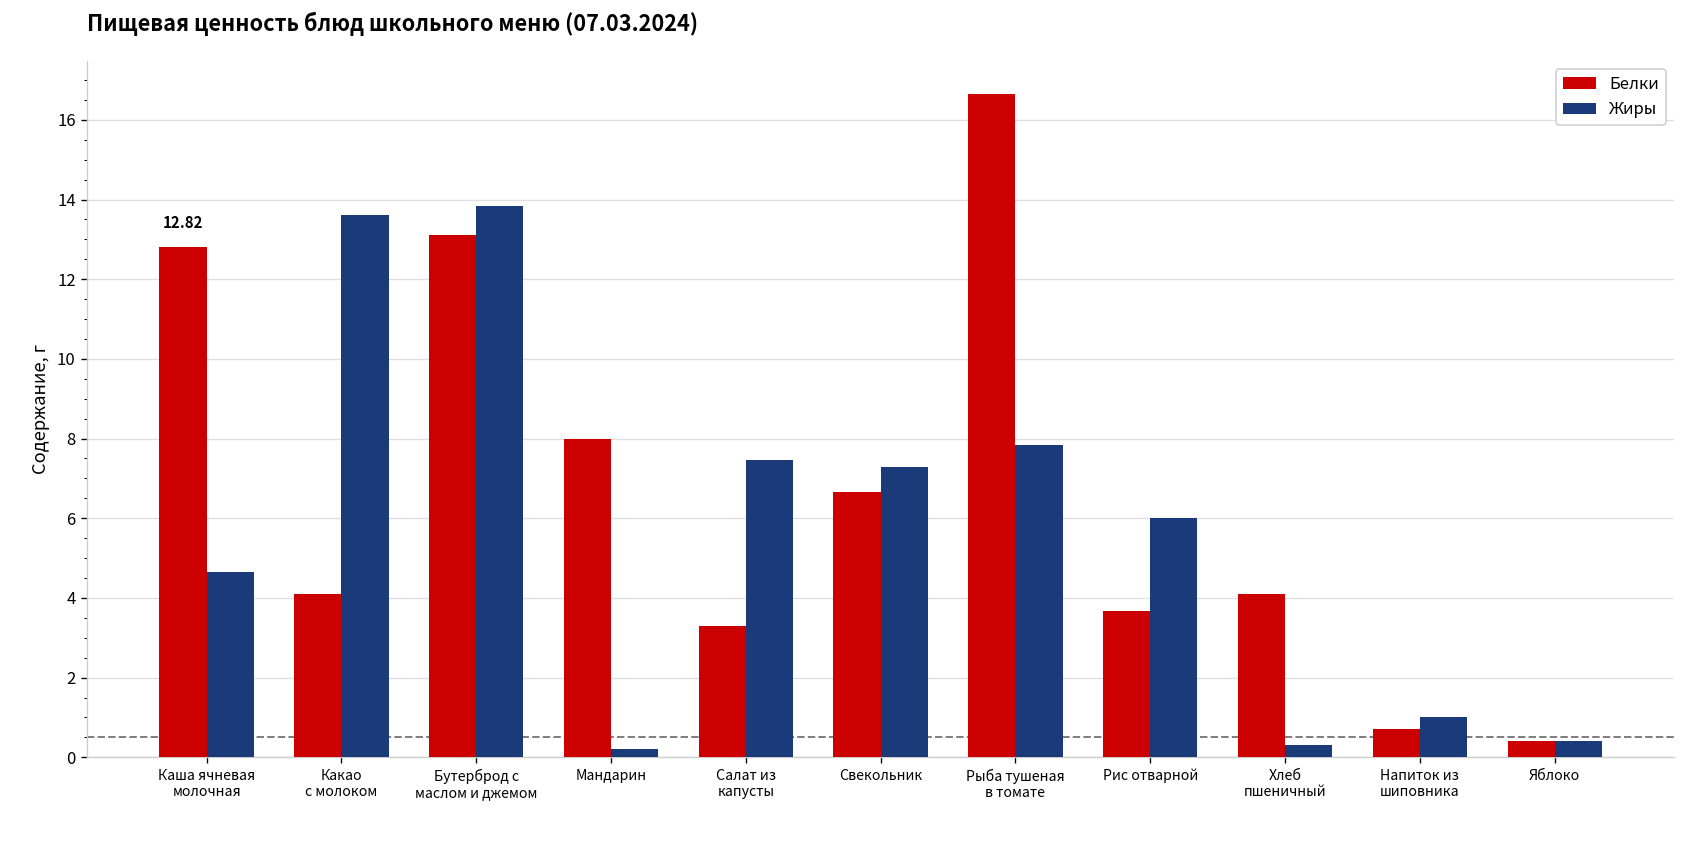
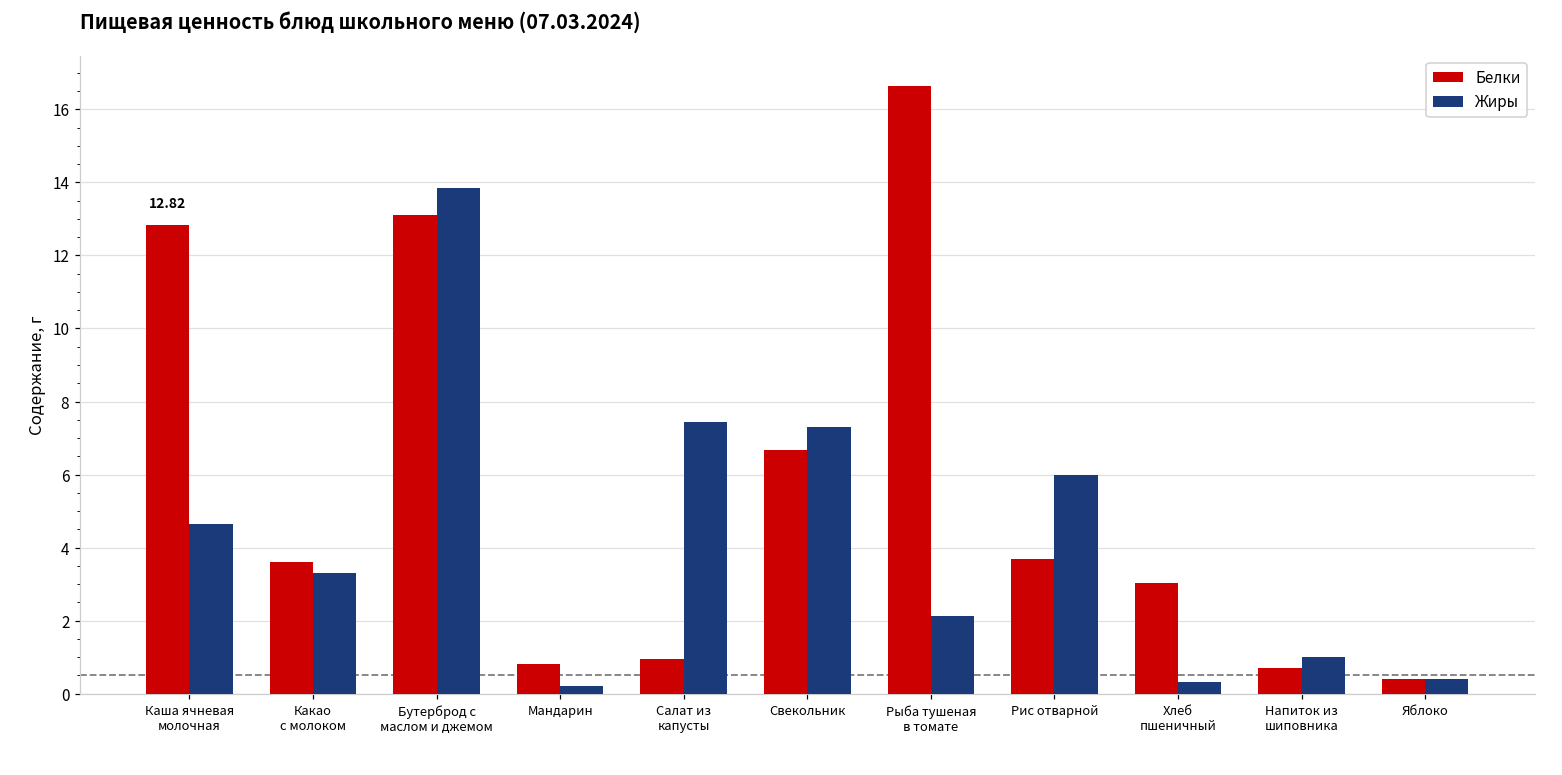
Белки, Какао с молоком: 4.1 -> 3.6
Жиры, Какао с молоком: 13.6 -> 3.3
Белки, Мандарин: 8.0 -> 0.8
Белки, Салат из капусты: 3.3 -> 1.0
Жиры, Рыба тушеная в томате: 7.8 -> 2.1
Белки, Хлеб пшеничный: 4.1 -> 3.0
